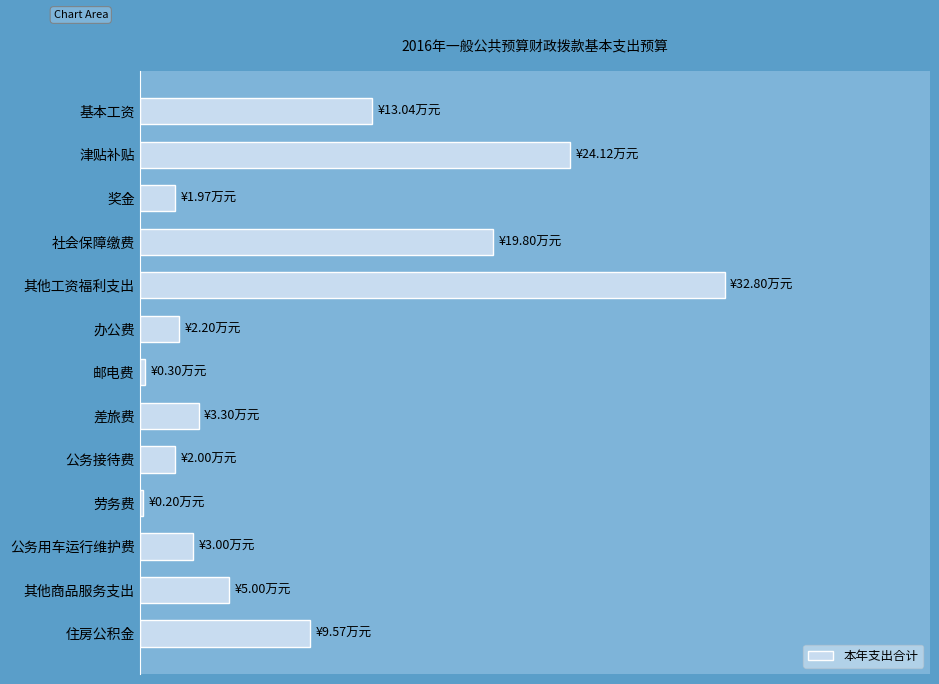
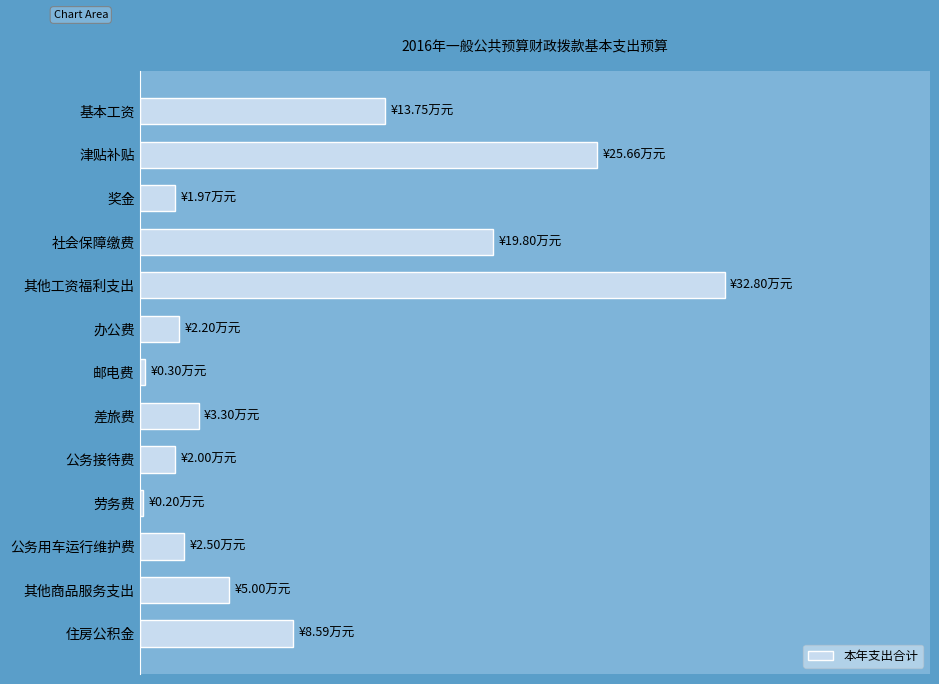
基本工资: ¥13.04 -> ¥13.75
津贴补贴: ¥24.12 -> ¥25.66
公务用车运行维护费: ¥3.00 -> ¥2.50
住房公积金: ¥9.57 -> ¥8.59
